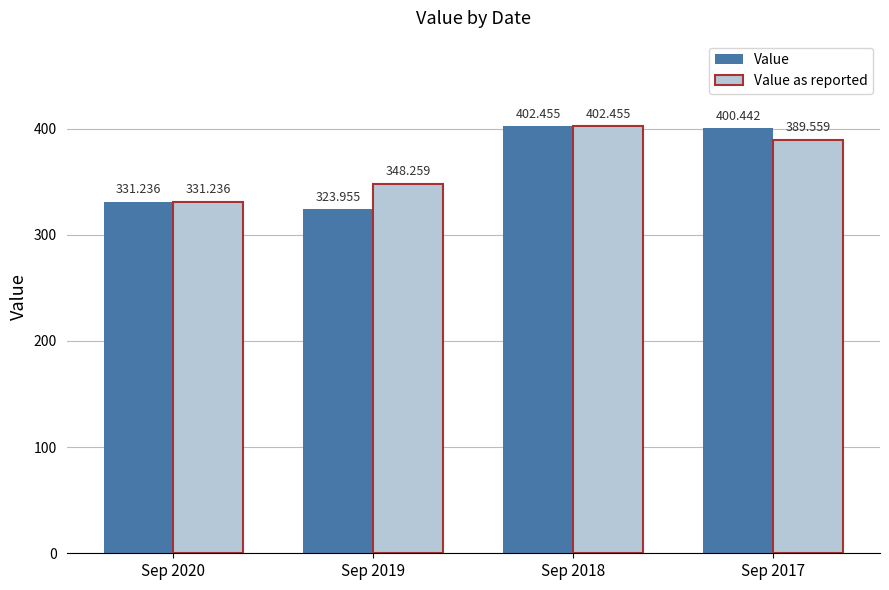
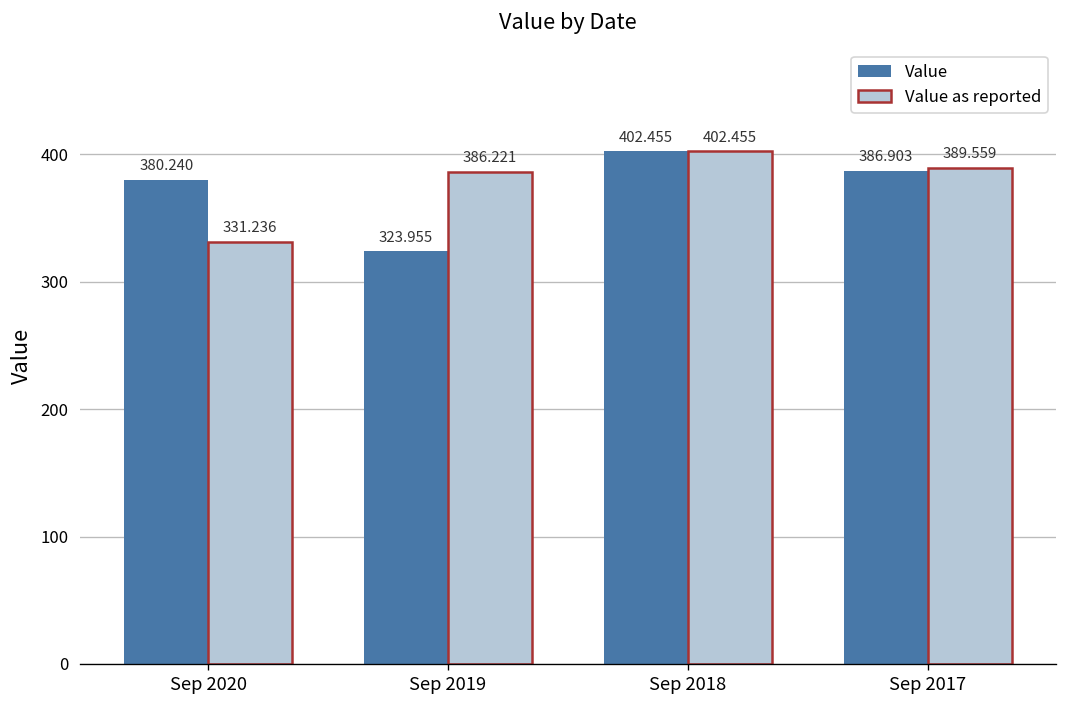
Value, Sep 2020: 331.236 -> 380.240
Value as reported, Sep 2019: 348.259 -> 386.221
Value, Sep 2017: 400.442 -> 386.903
